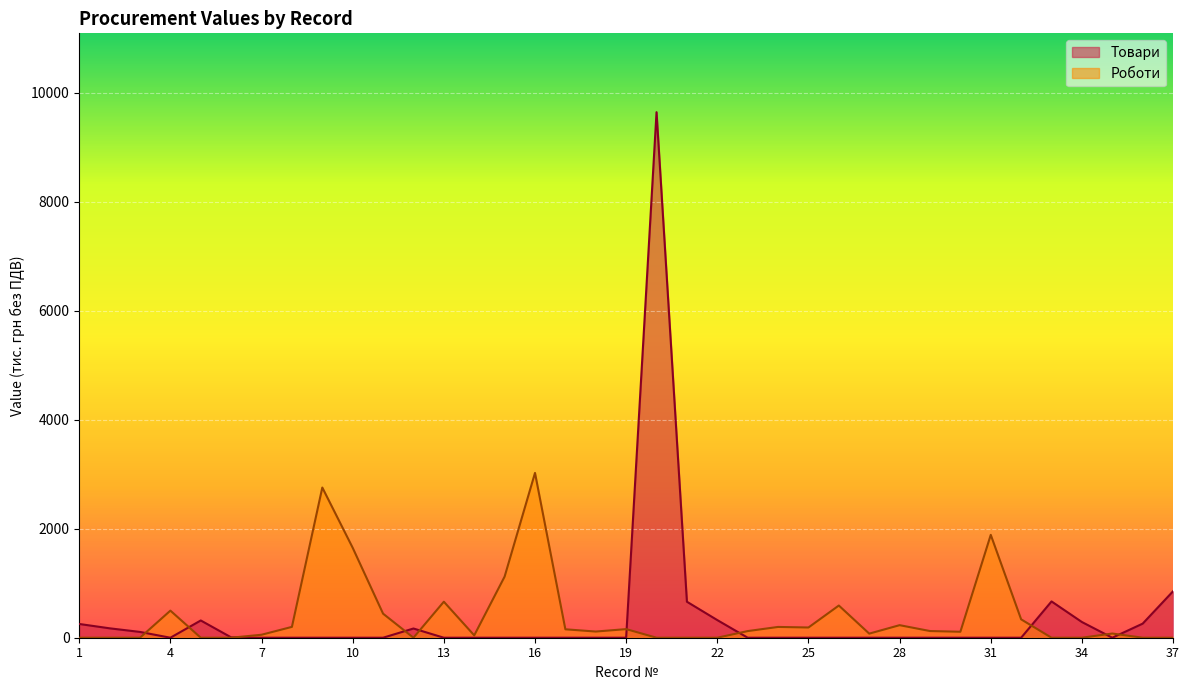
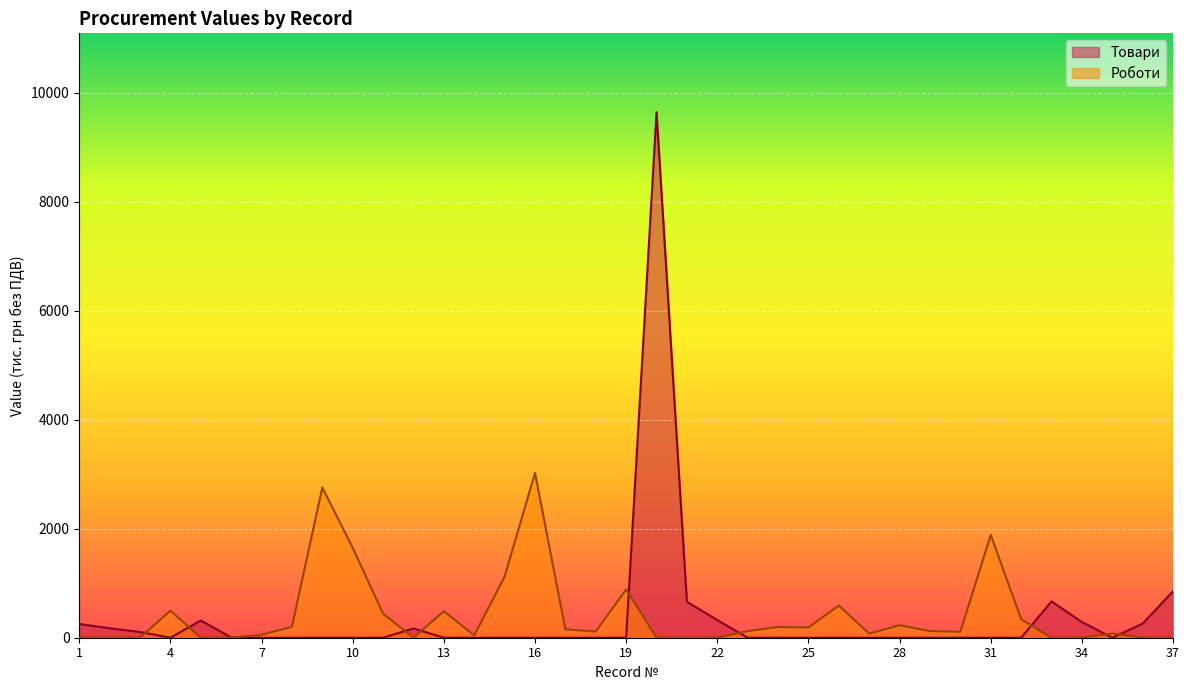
Роботи, 13: 700 -> 500
Роботи, 19: 200 -> 900
